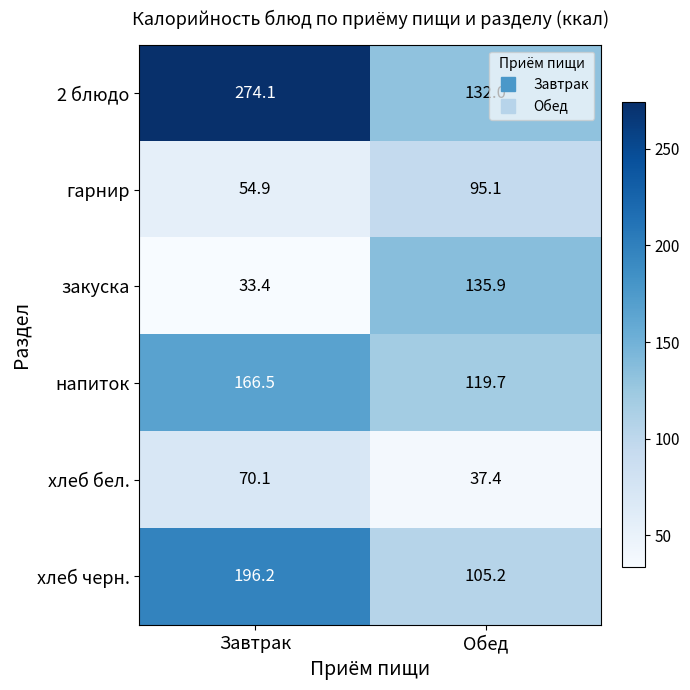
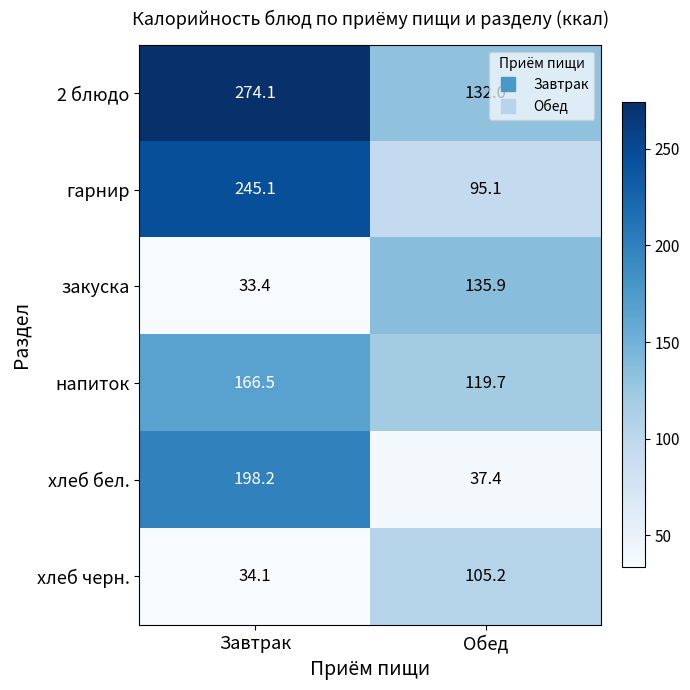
гарнир, Завтрак: 54.9 -> 245.1
хлеб бел., Завтрак: 70.1 -> 198.2
хлеб черн., Завтрак: 196.2 -> 34.1
